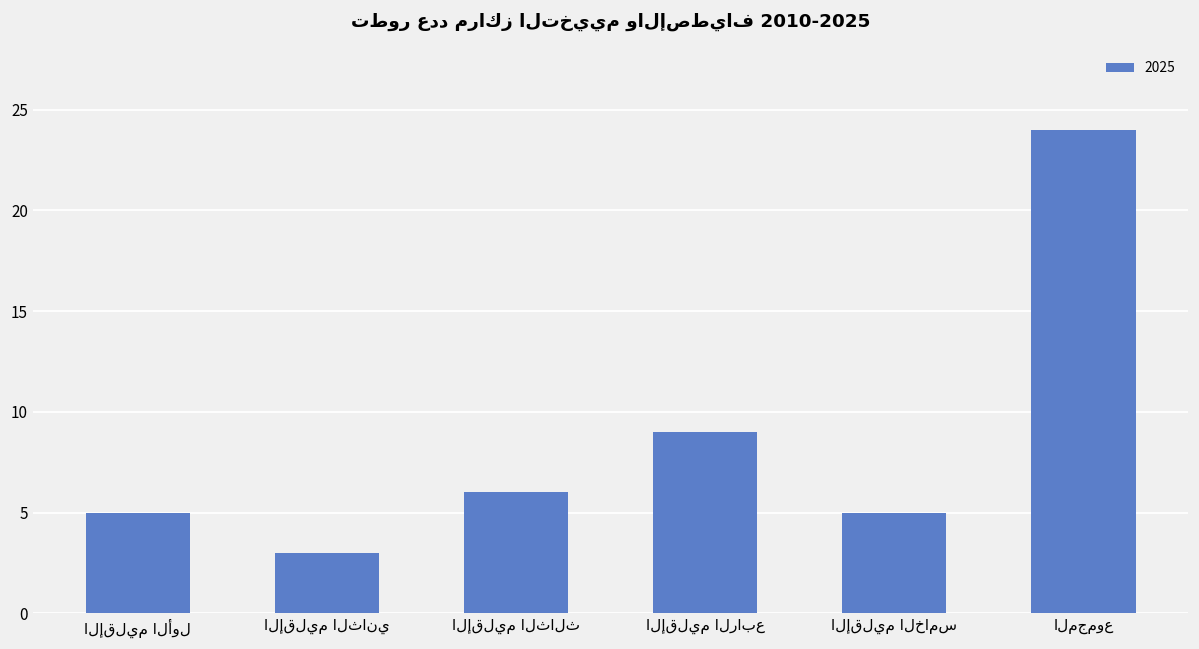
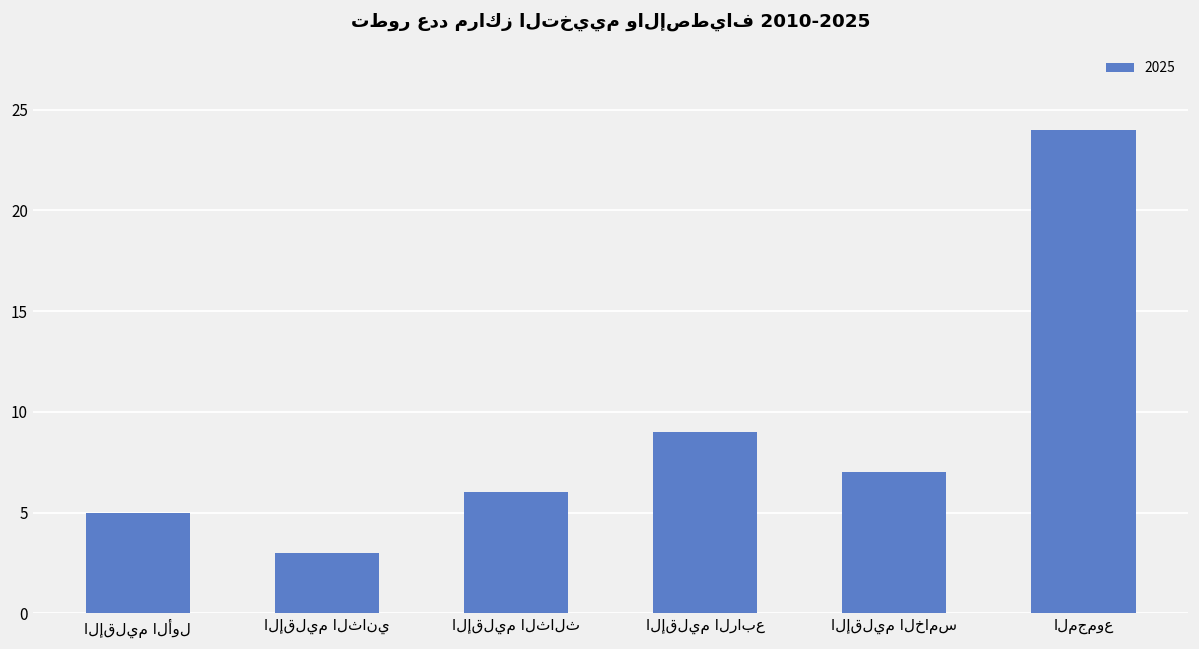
الإقليم الخامس: 5 -> 7
